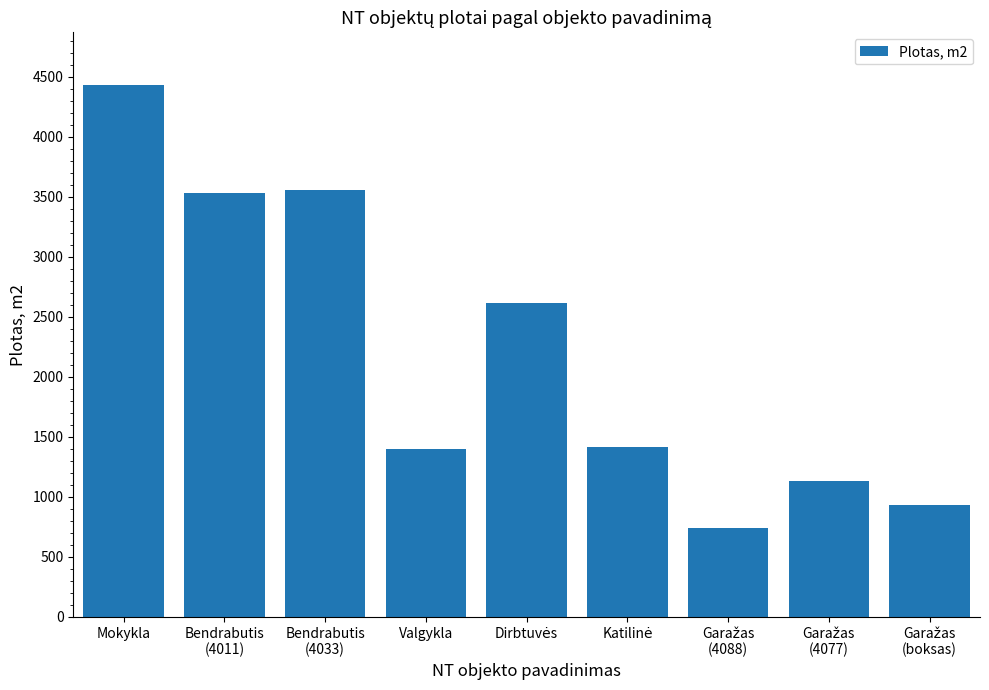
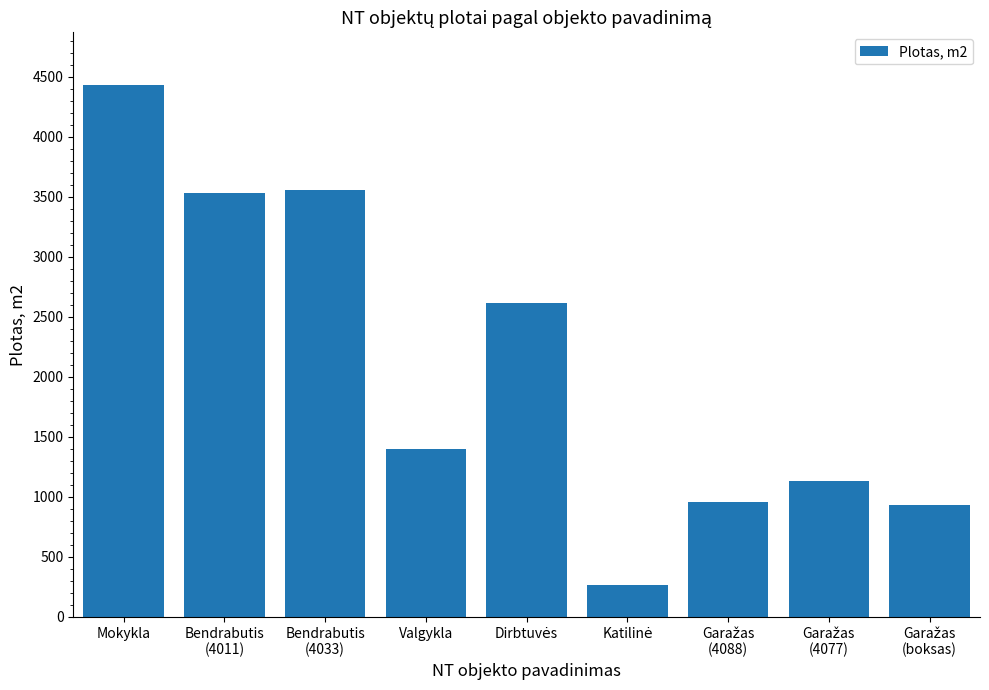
Katilinė: 1420 -> 270
Garažas (4088): 740 -> 960
